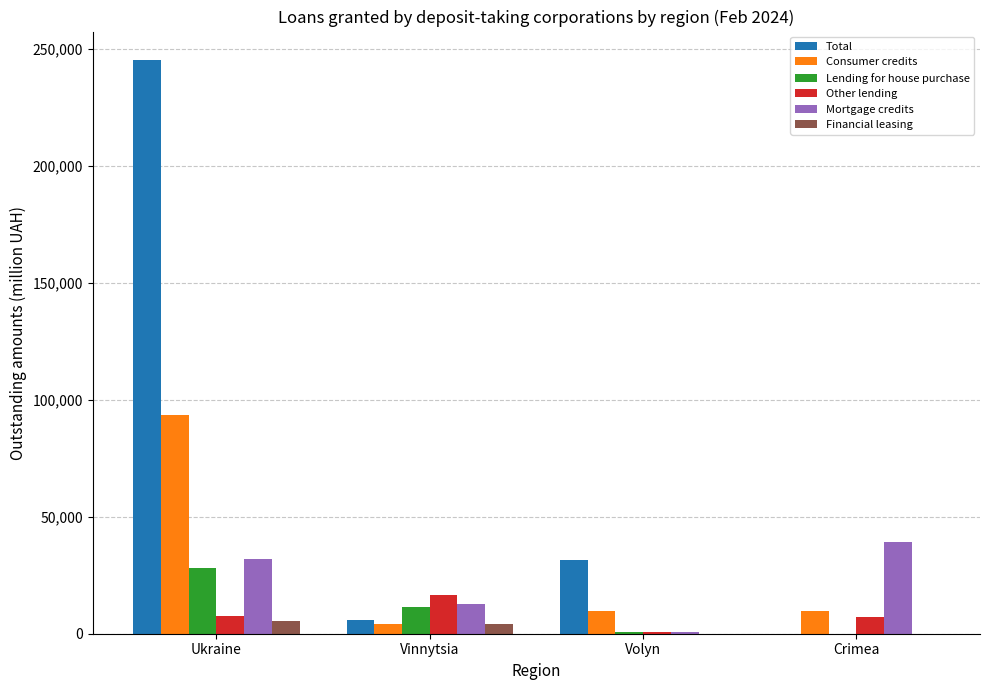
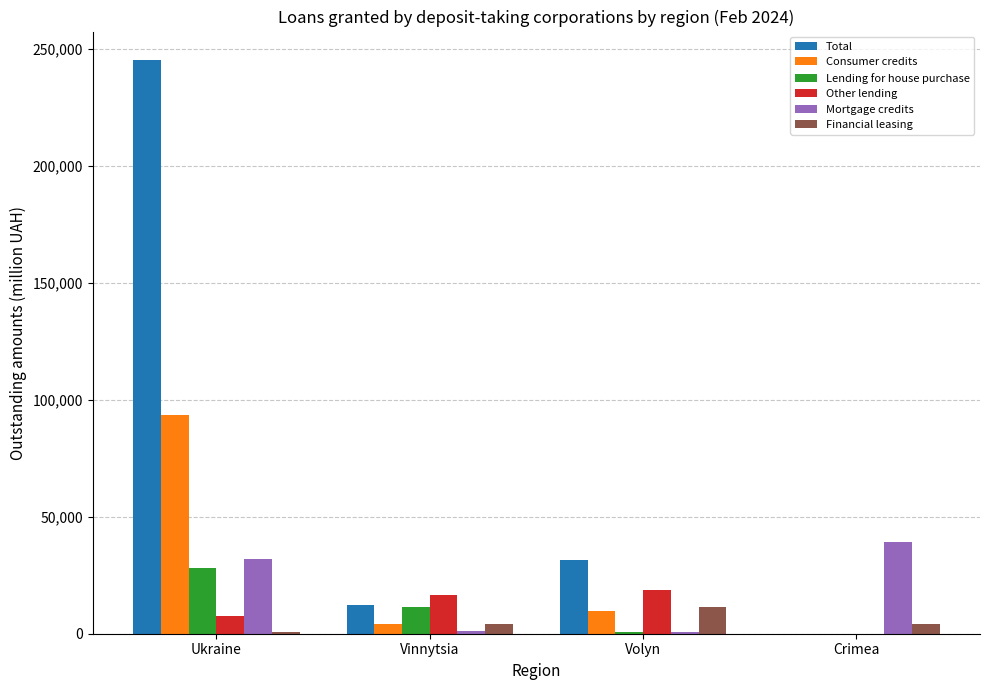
Financial leasing, Ukraine: 5,000 -> 1,000
Total, Vinnytsia: 6,000 -> 12,000
Mortgage credits, Vinnytsia: 13,000 -> 1,000
Other lending, Volyn: 1,000 -> 19,000
Financial leasing, Volyn: 0 -> 12,000
Consumer credits, Crimea: 10,000 -> 0
Other lending, Crimea: 7,000 -> 0
Financial leasing, Crimea: 0 -> 4,000
